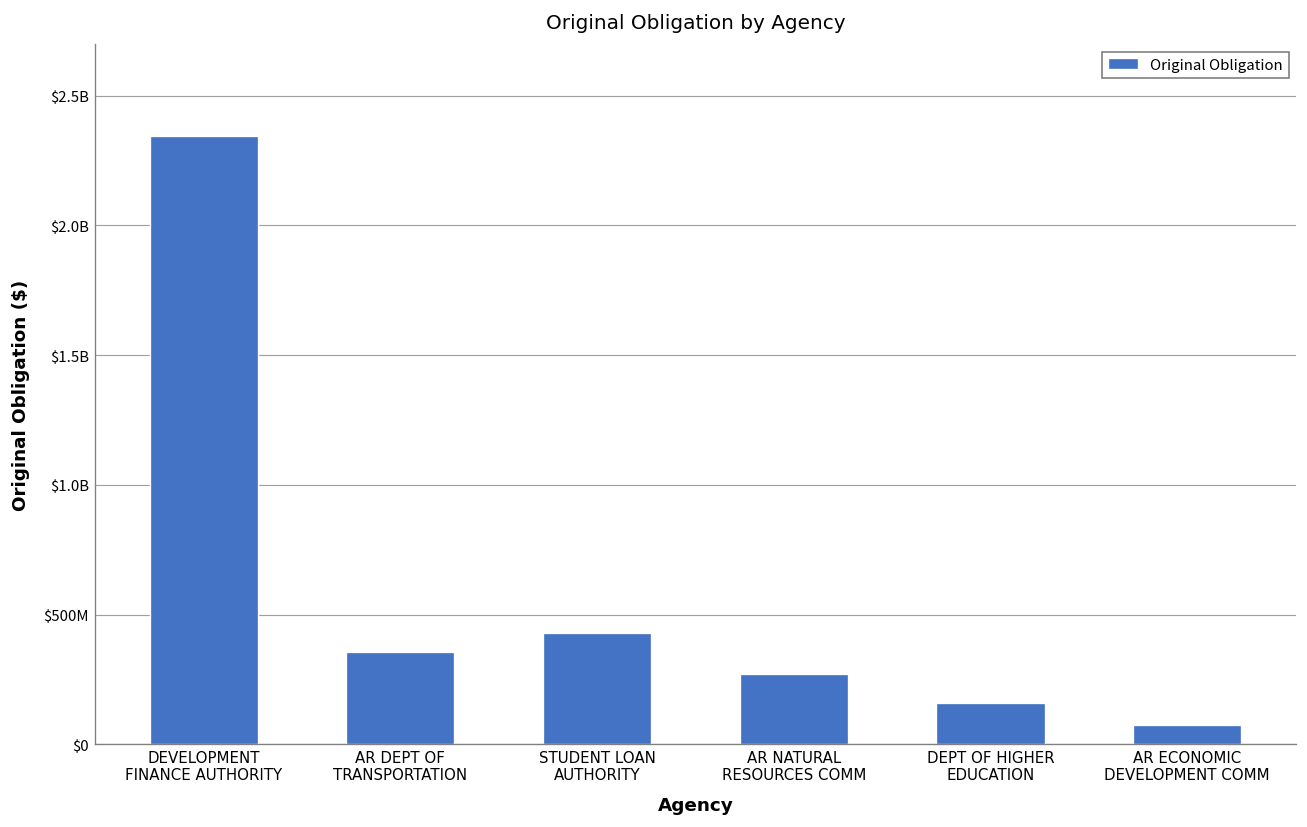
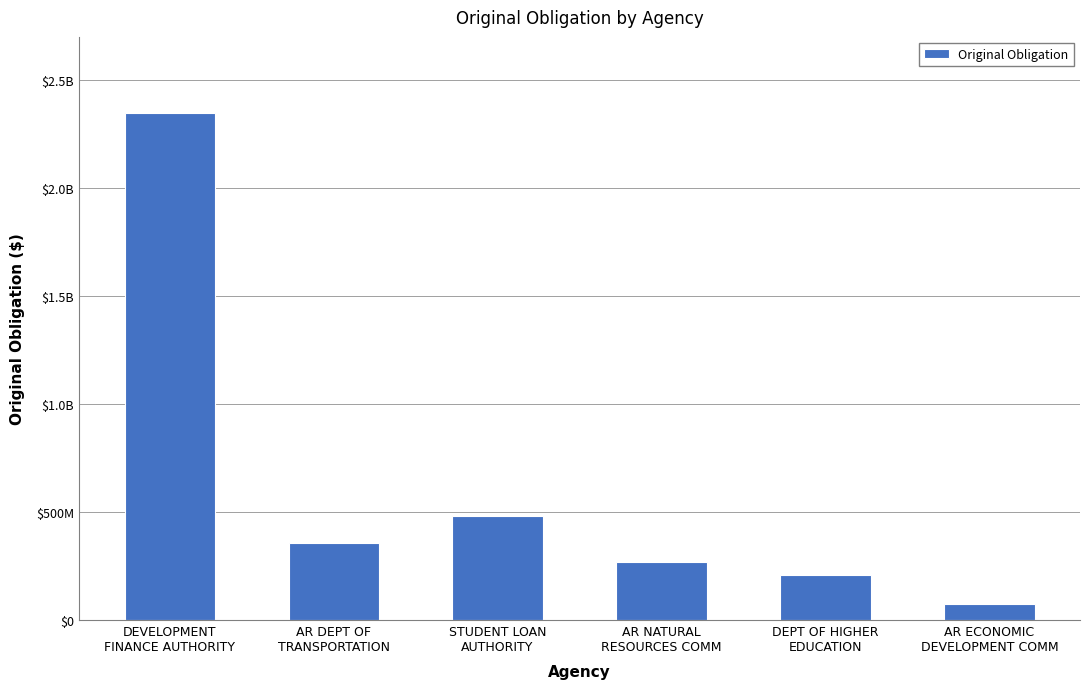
STUDENT LOAN AUTHORITY: $430000000 -> $480000000
DEPT OF HIGHER EDUCATION: $160000000 -> $210000000
